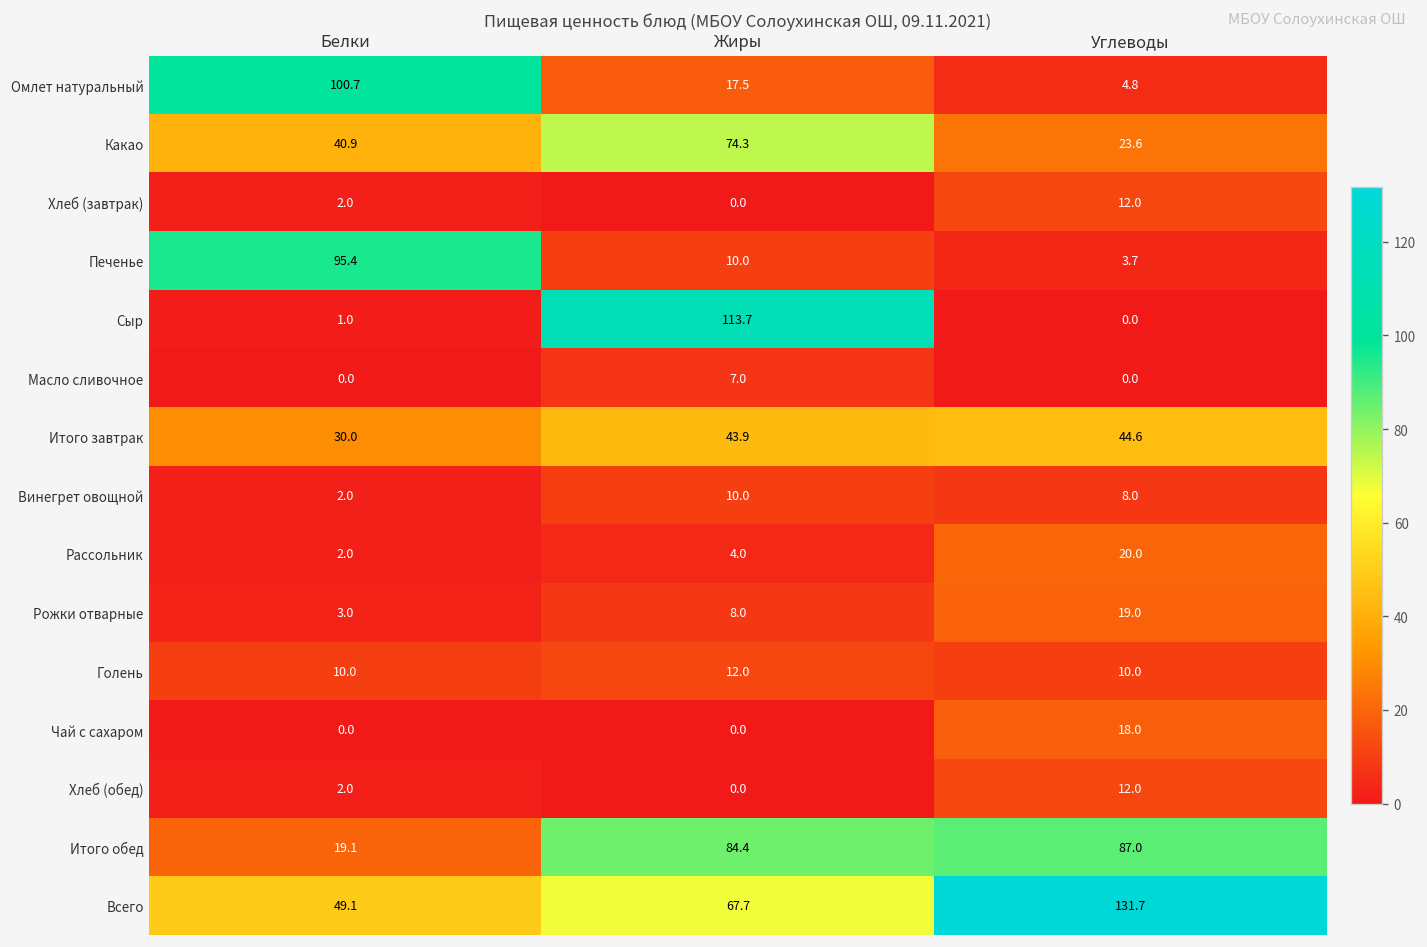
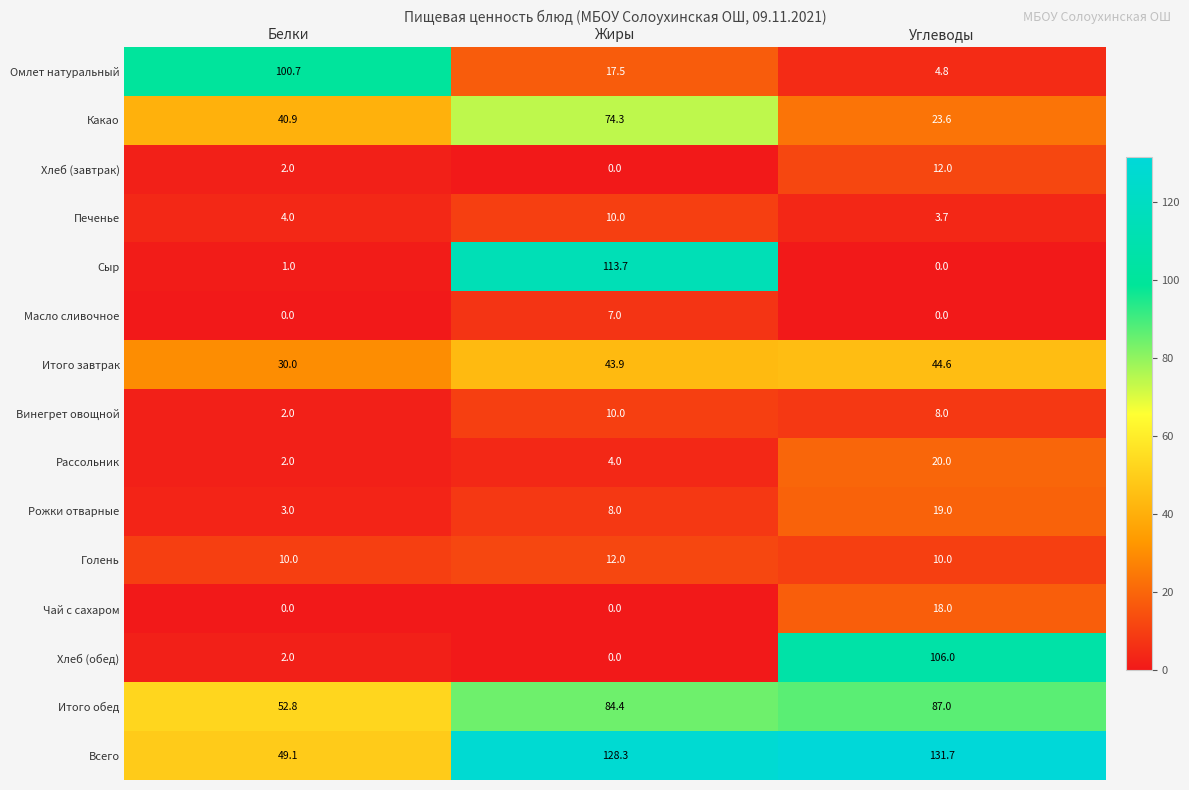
Печенье, Белки: 95.4 -> 4.0
Хлеб (обед), Углеводы: 12.0 -> 106.0
Итого обед, Белки: 19.1 -> 52.8
Всего, Жиры: 67.7 -> 128.3
